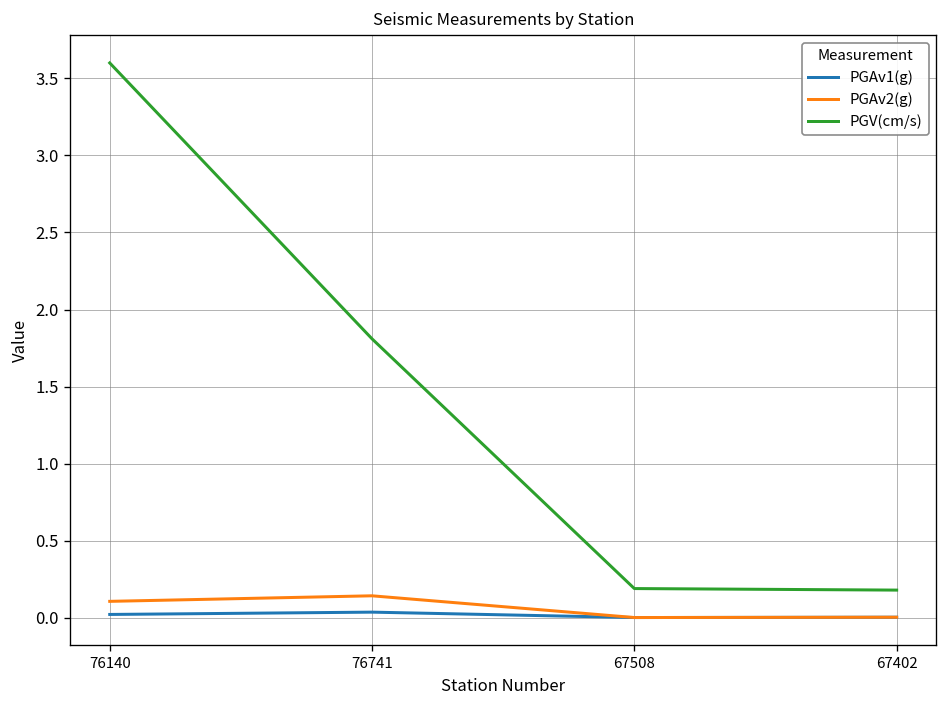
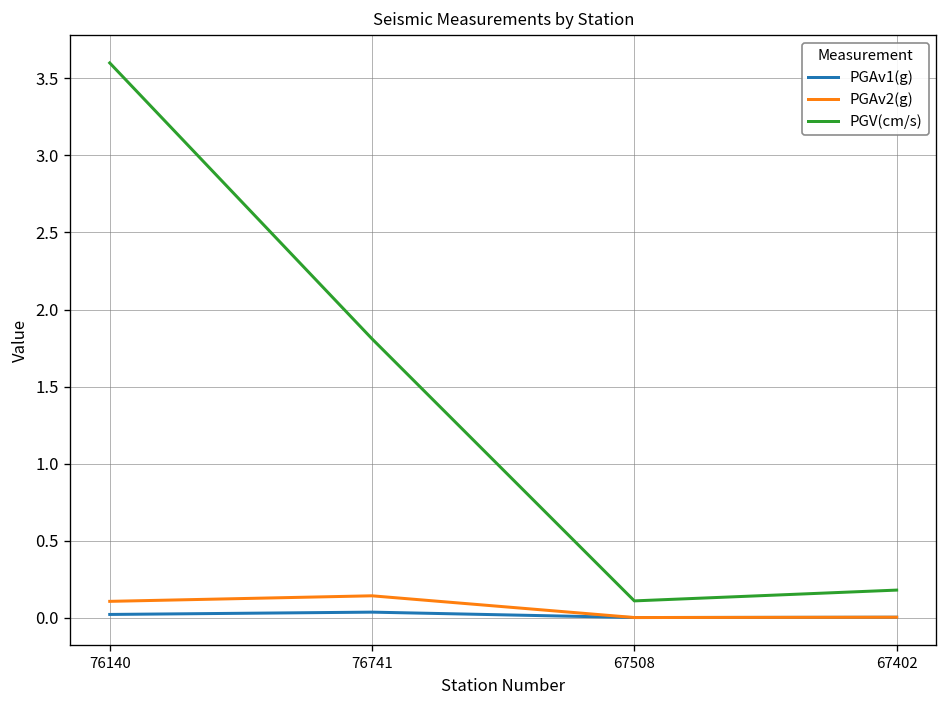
PGV(cm/s), 67508: 0.19 -> 0.11
